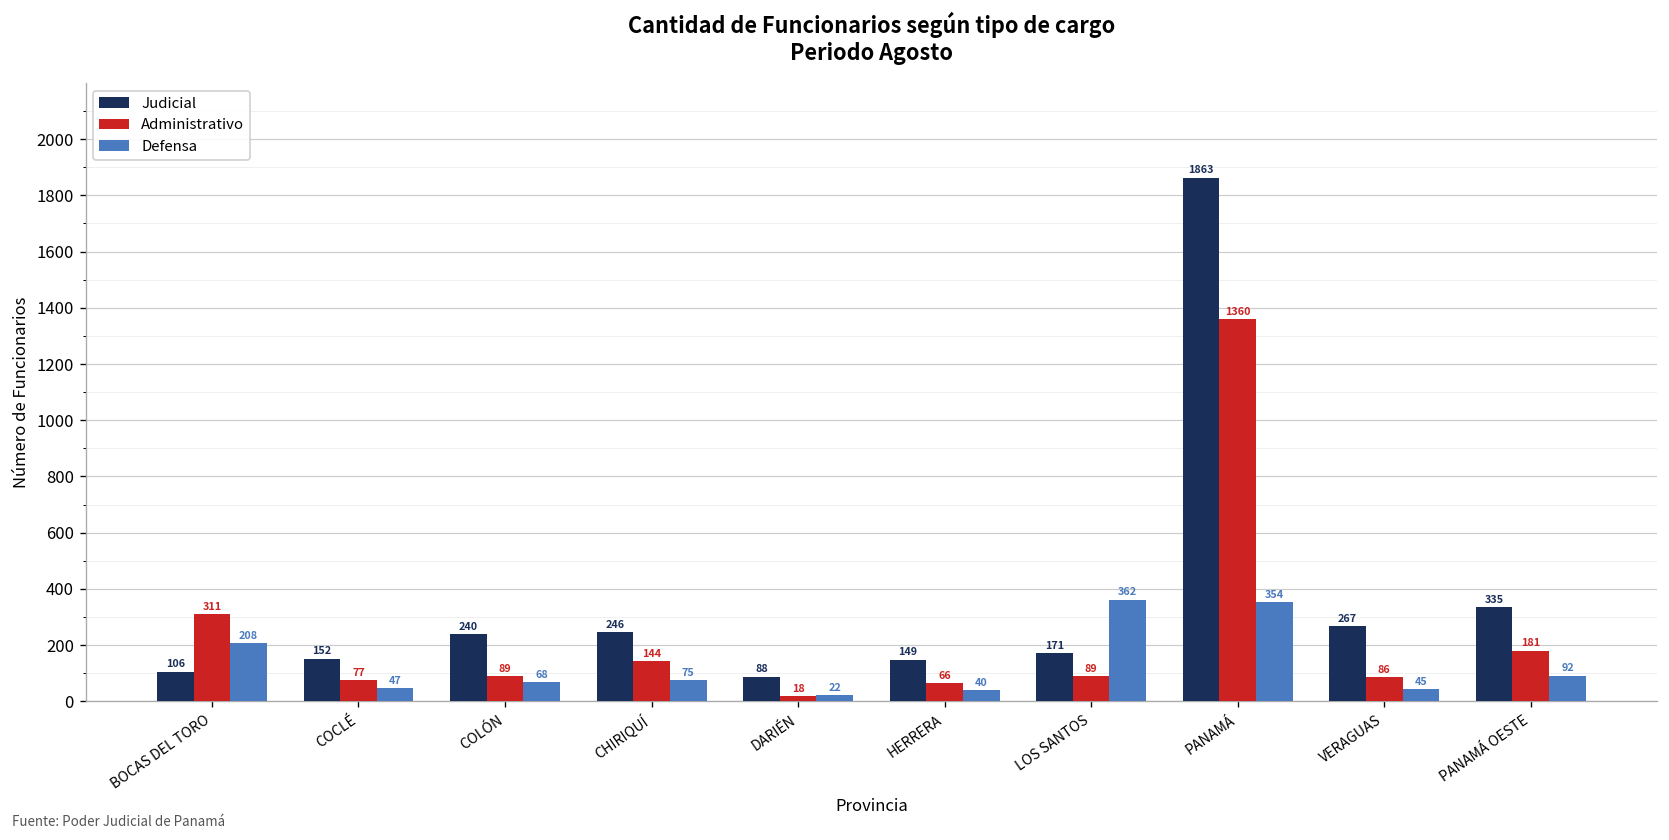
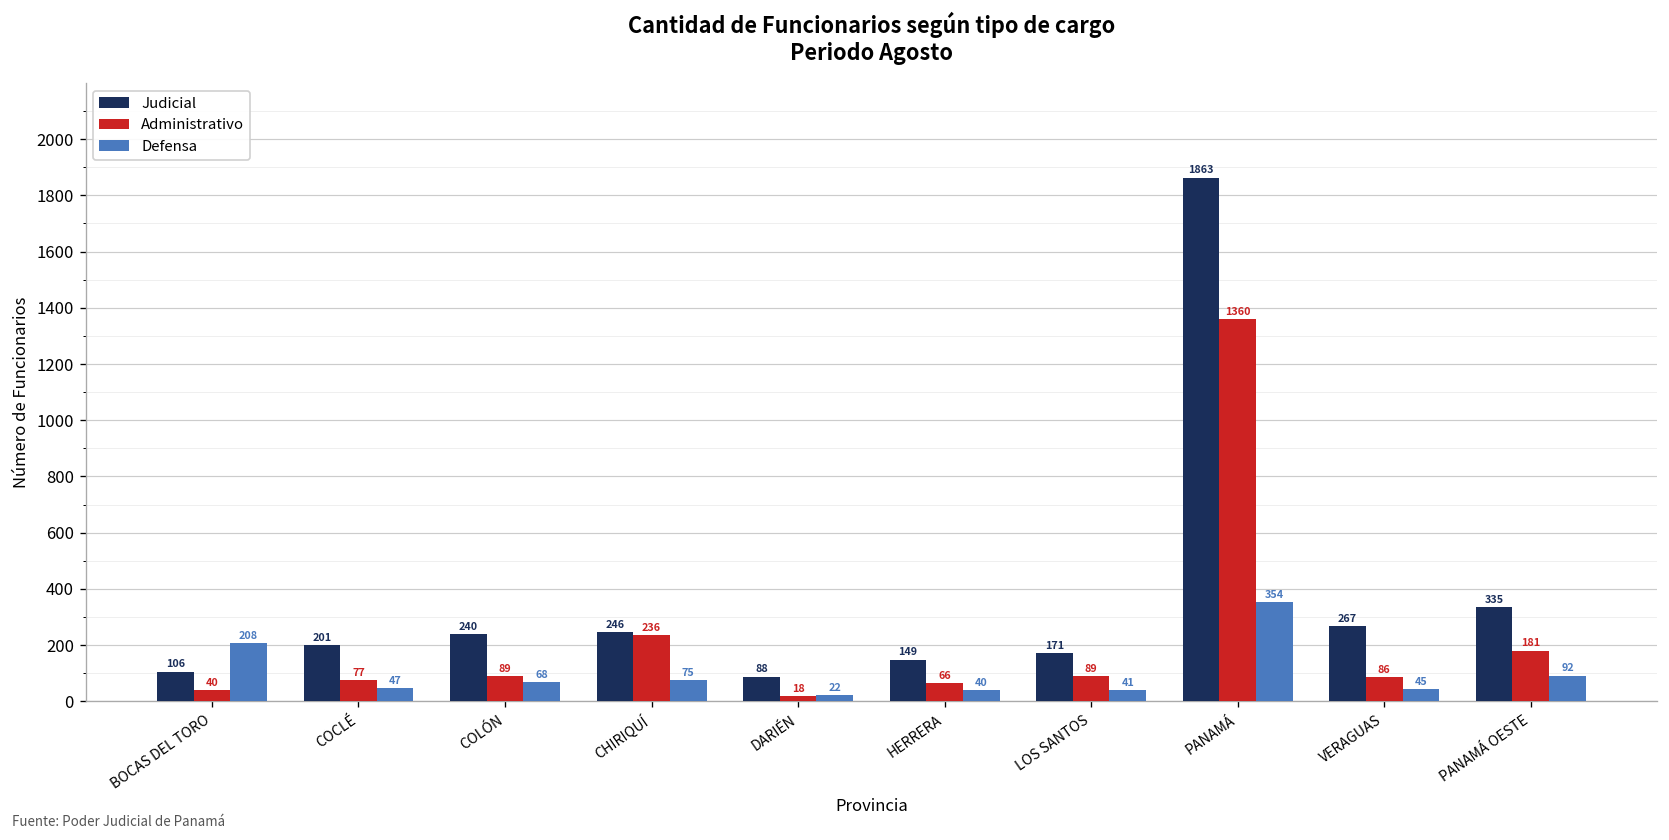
Administrativo, BOCAS DEL TORO: 311 -> 40
Judicial, COCLÉ: 152 -> 201
Administrativo, CHIRIQUÍ: 144 -> 236
Defensa, LOS SANTOS: 362 -> 41
